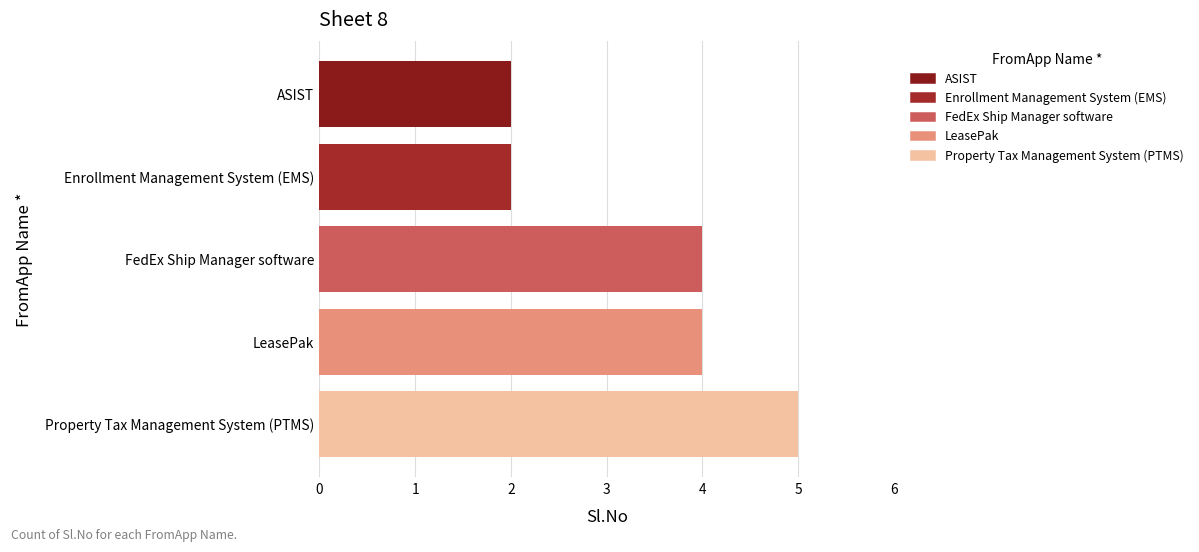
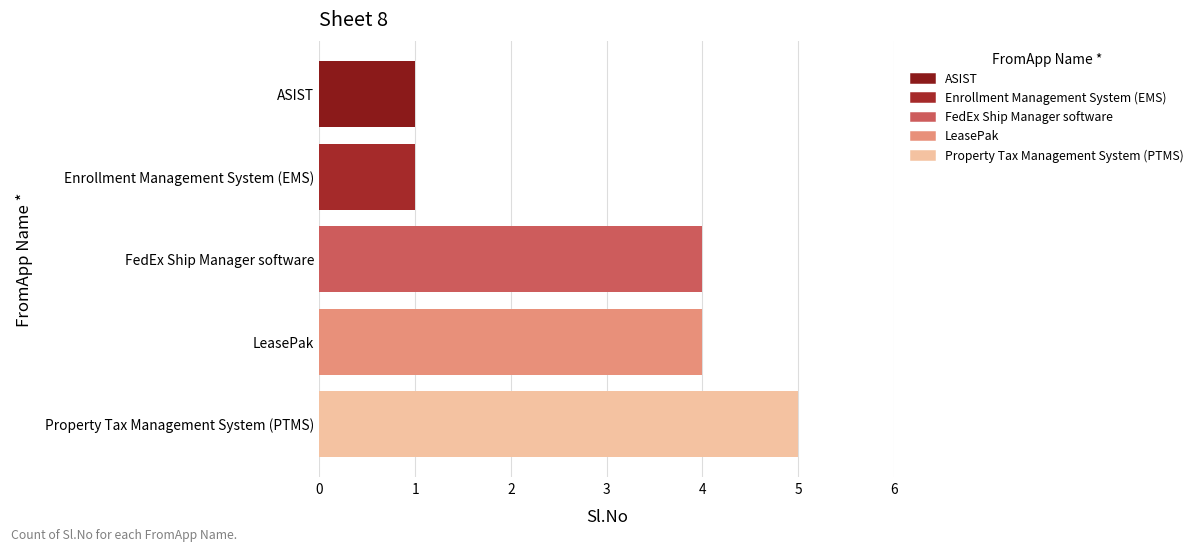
ASIST: 2 -> 1
Enrollment Management System (EMS): 2 -> 1
